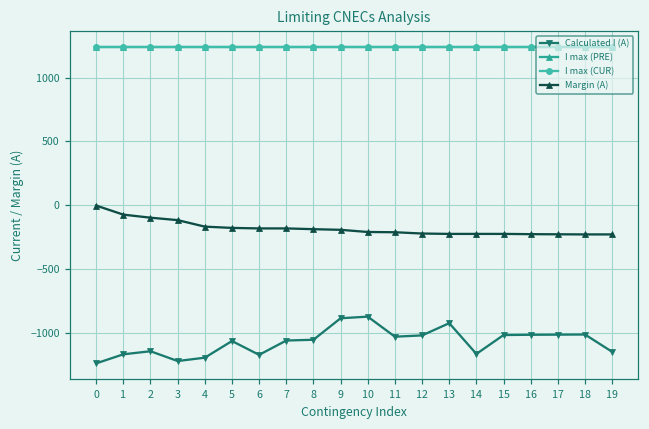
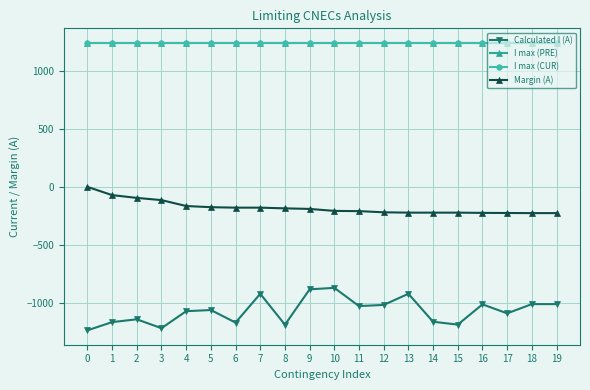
Calculated I (A), 4: -1190 -> -1070
Calculated I (A), 7: -1060 -> -920
Calculated I (A), 8: -1050 -> -1190
Calculated I (A), 15: -1020 -> -1190
Calculated I (A), 17: -1010 -> -1090
Calculated I (A), 19: -1150 -> -1010
